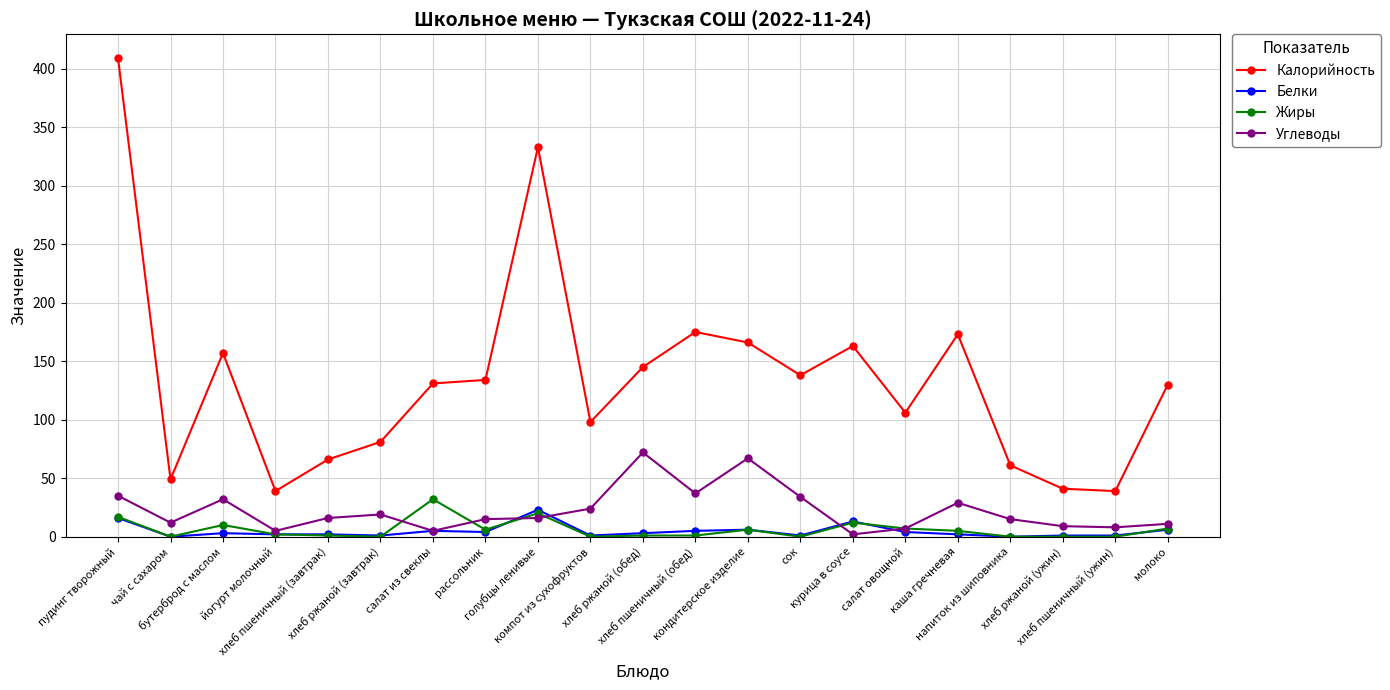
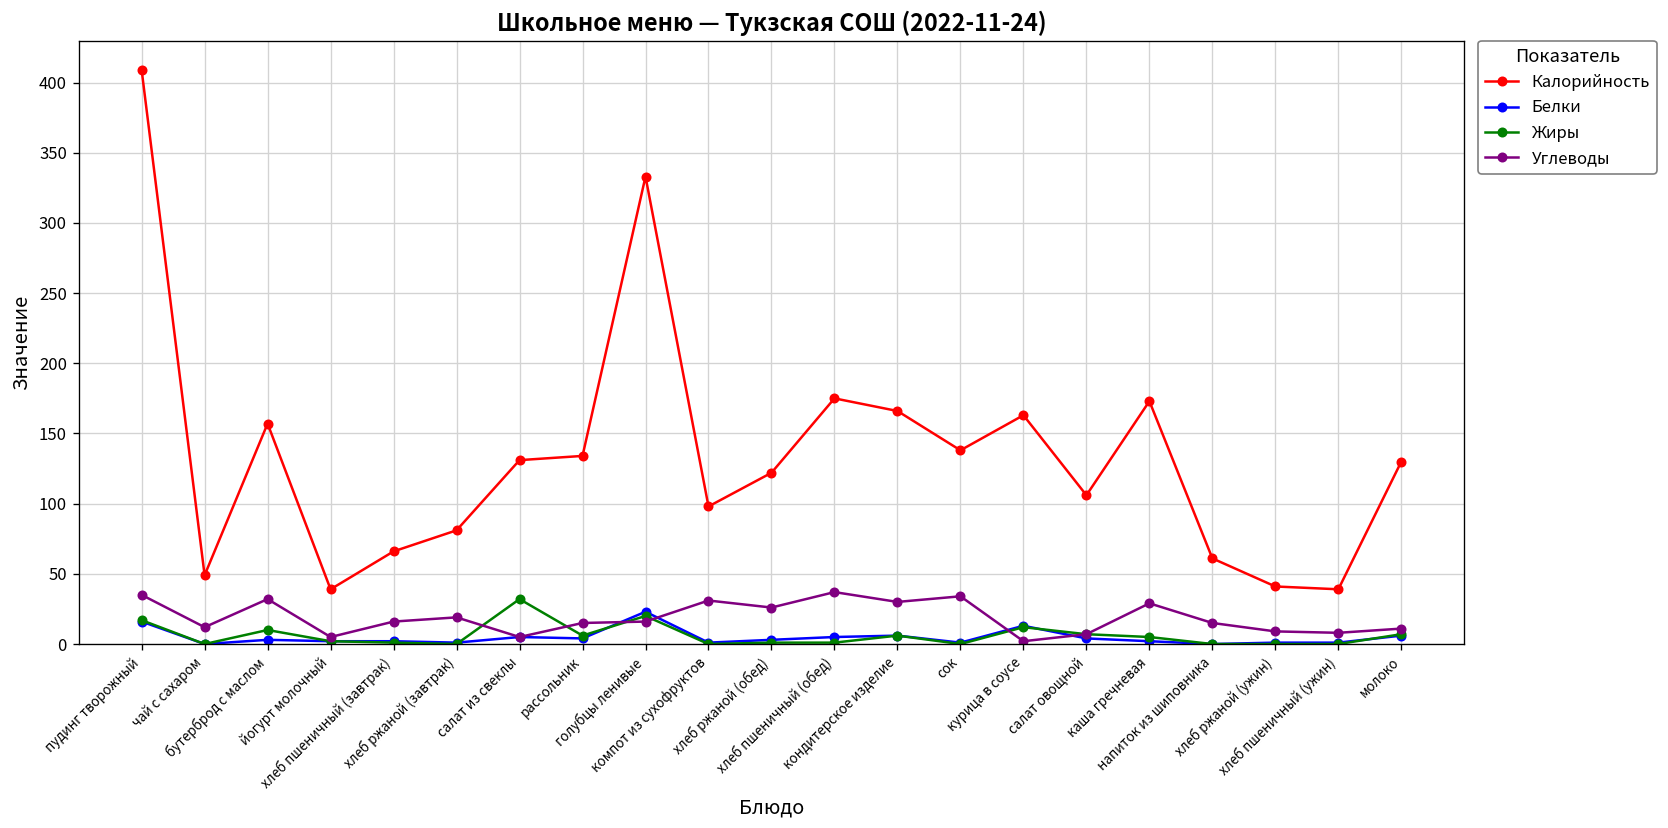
Углеводы, компот из сухофруктов: 24 -> 31
Калорийность, хлеб ржаной (обед): 145 -> 122
Углеводы, хлеб ржаной (обед): 72 -> 26
Углеводы, кондитерское изделие: 67 -> 30
